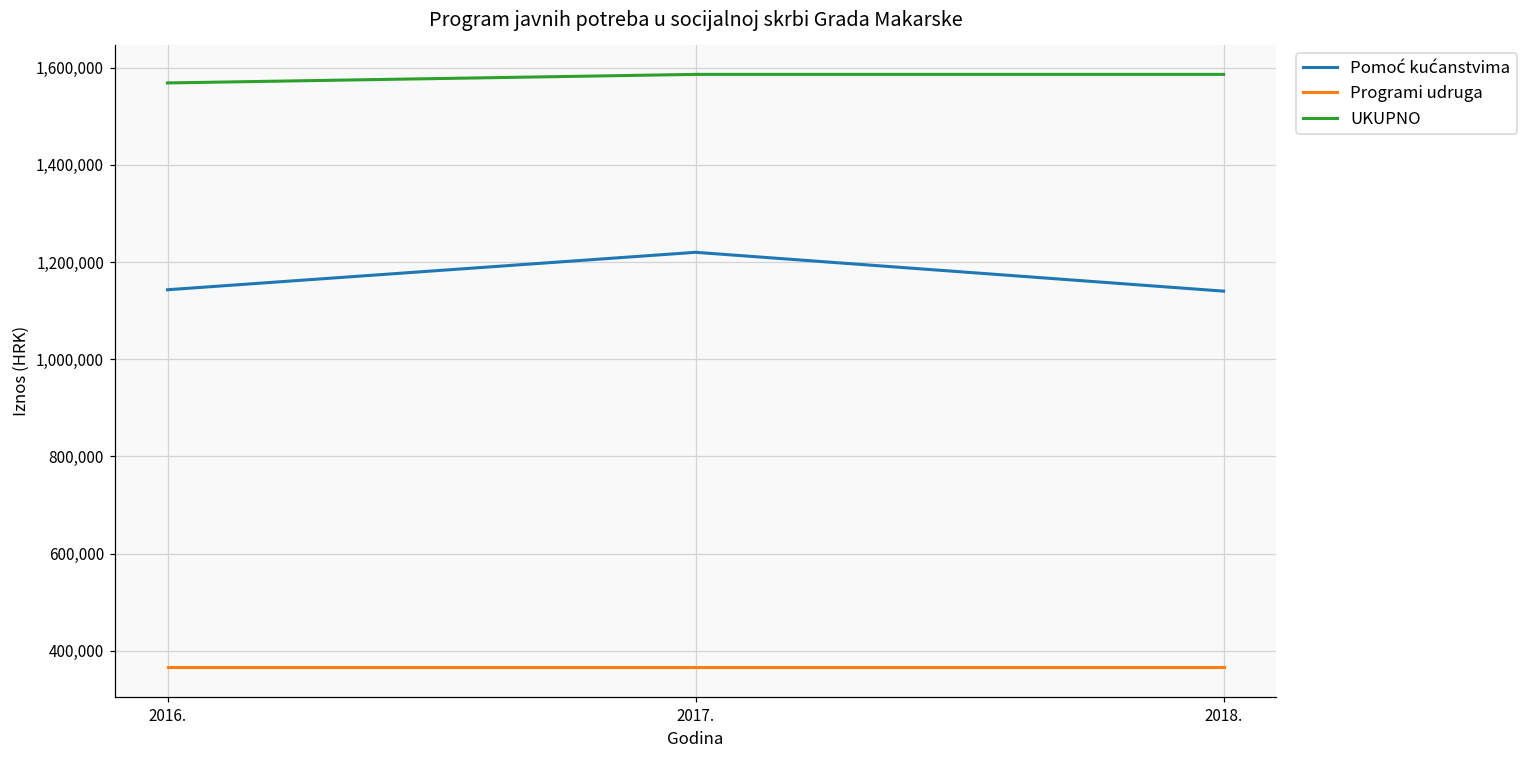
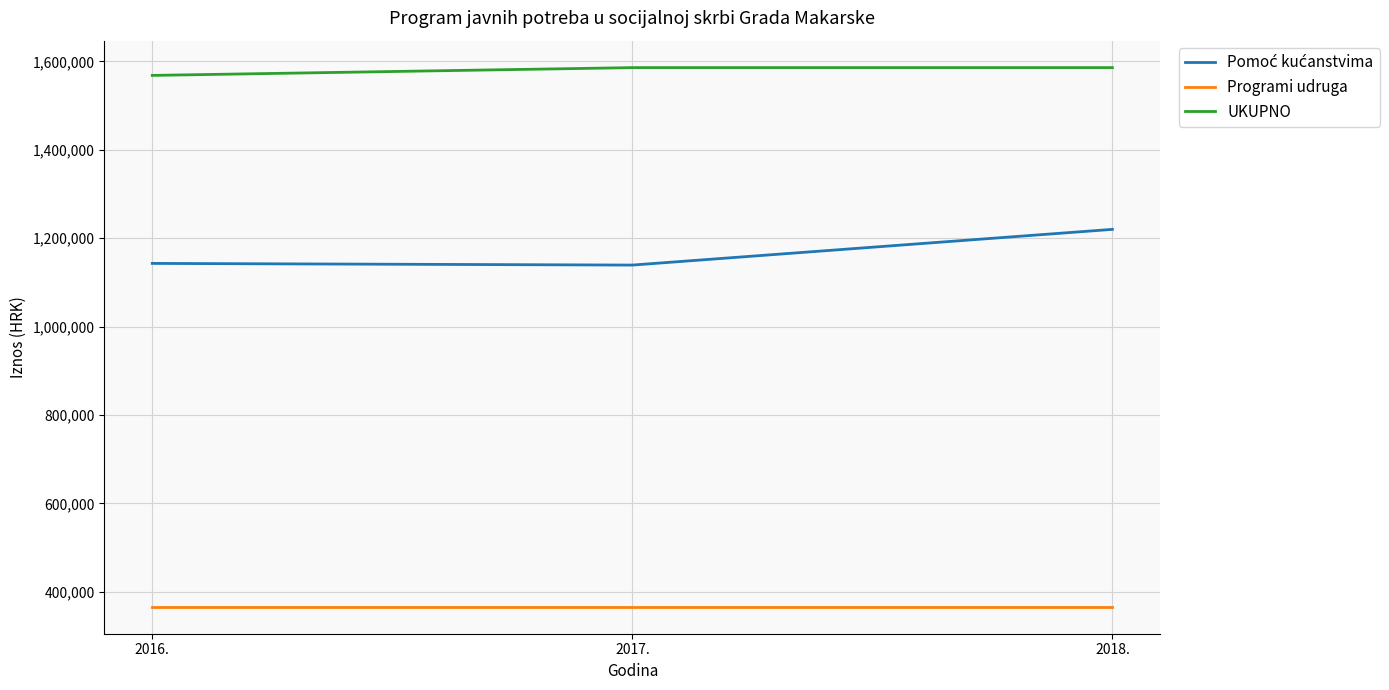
Pomoć kućanstvima, 2017.: 1,220,000 -> 1,140,000
Pomoć kućanstvima, 2018.: 1,140,000 -> 1,220,000
